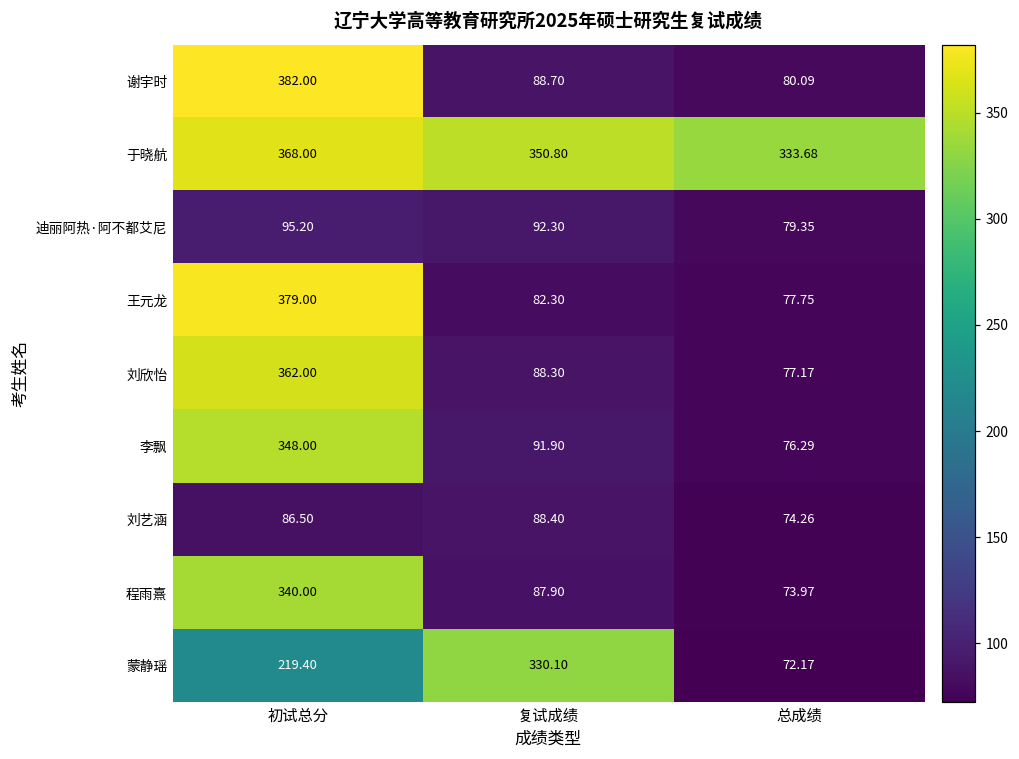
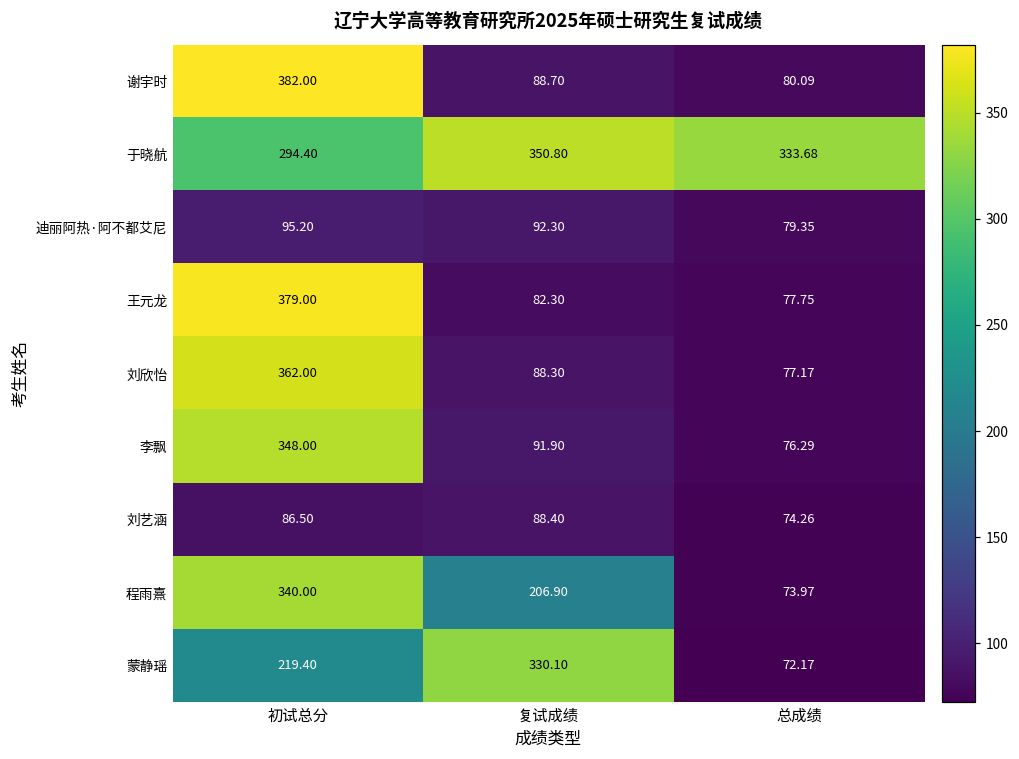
于晓航, 初试总分: 368.00 -> 294.40
程雨熹, 复试成绩: 87.90 -> 206.90
